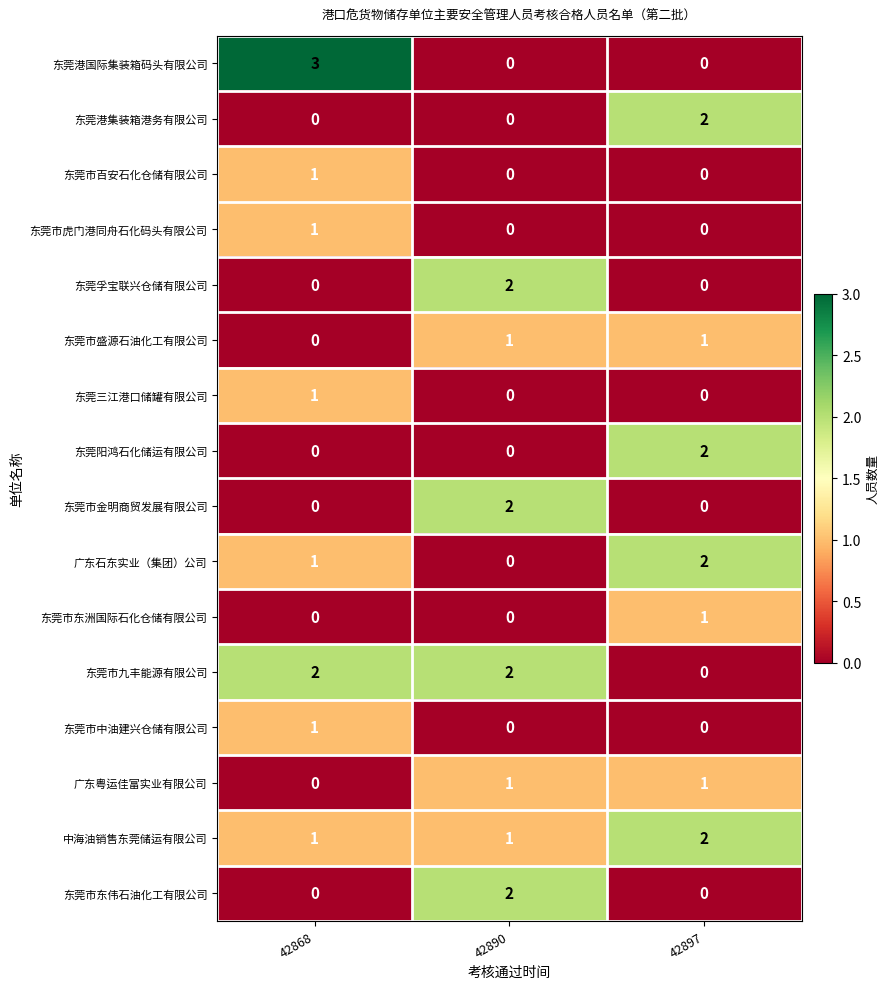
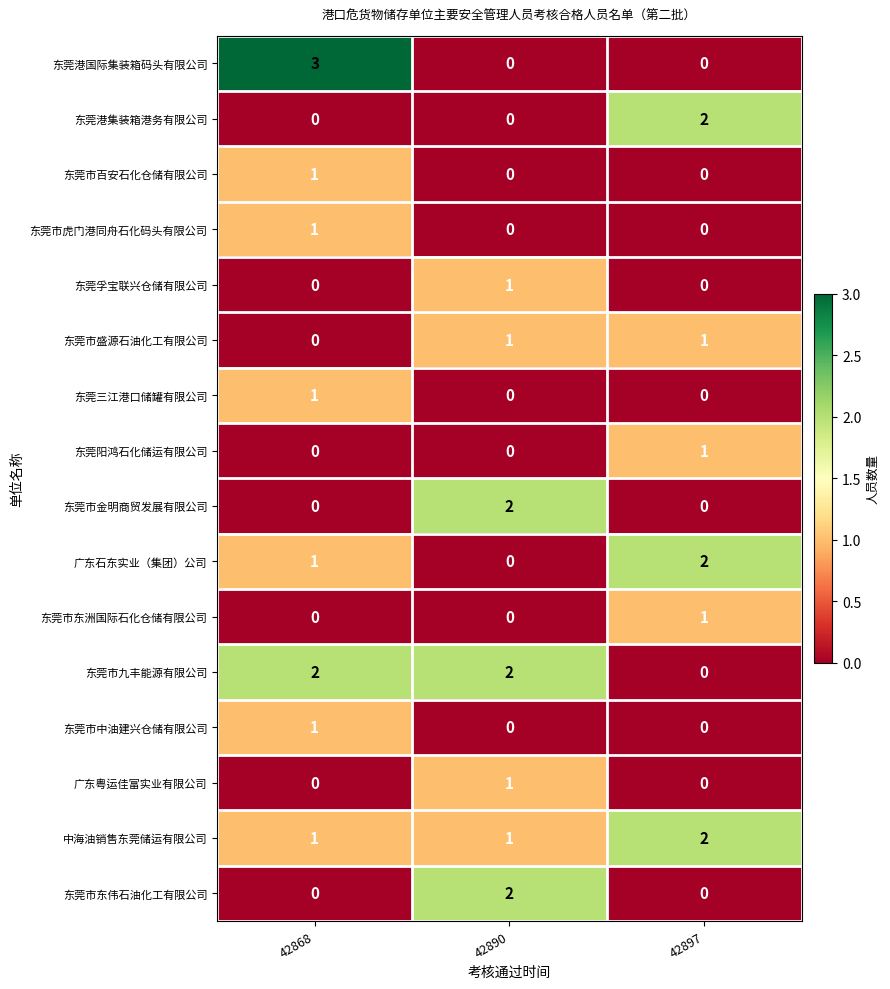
东莞孚宝联兴仓储有限公司, 42890: 2 -> 1
东莞阳鸿石化储运有限公司, 42897: 2 -> 1
广东粤运佳富实业有限公司, 42897: 1 -> 0
